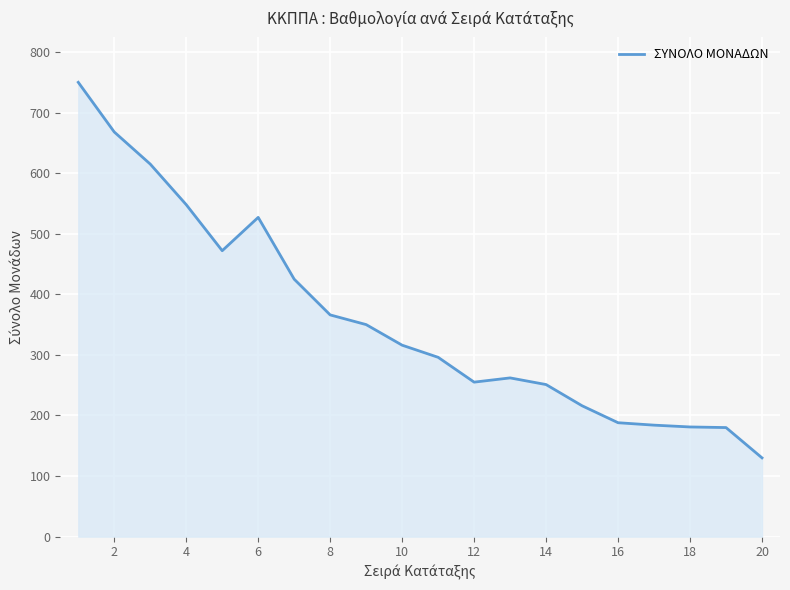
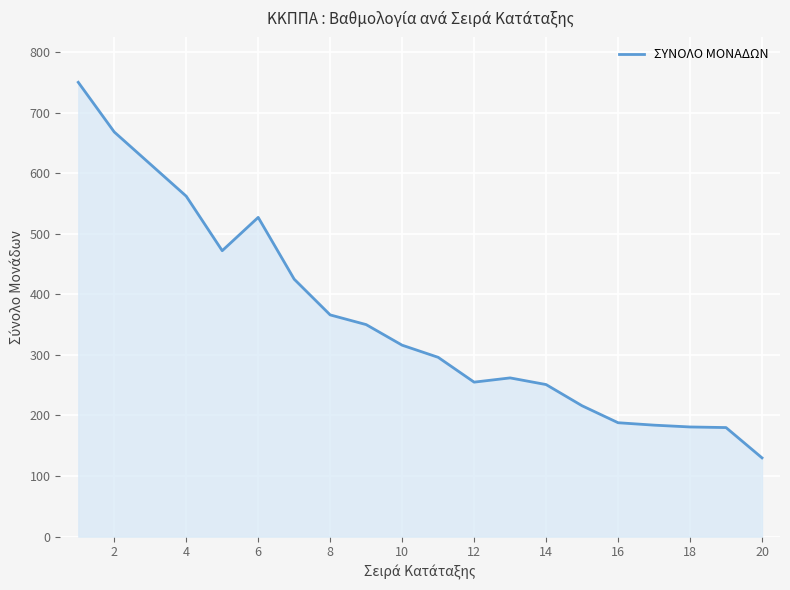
4: 550 -> 560
